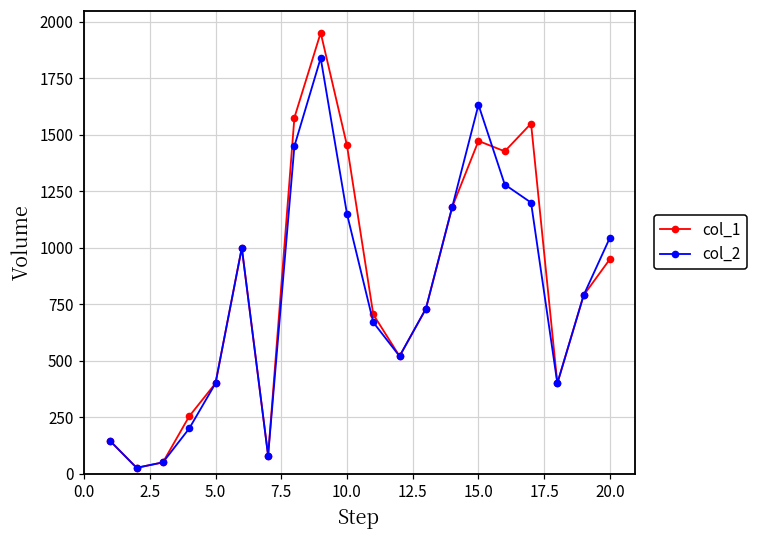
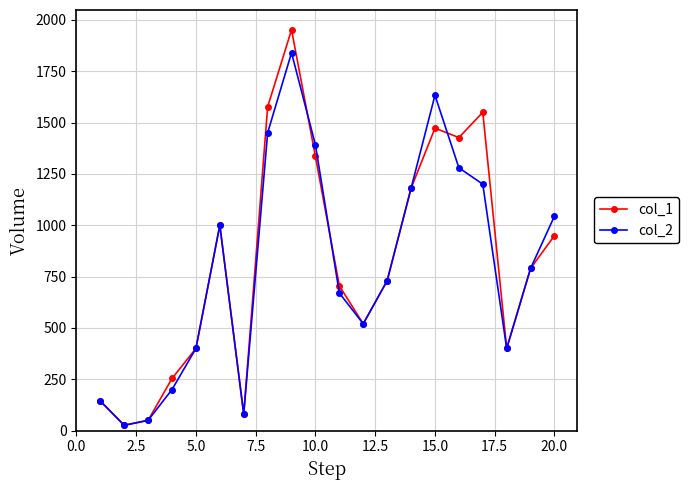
col_1, 10.0: 1450 -> 1340
col_2, 10.0: 1150 -> 1390
